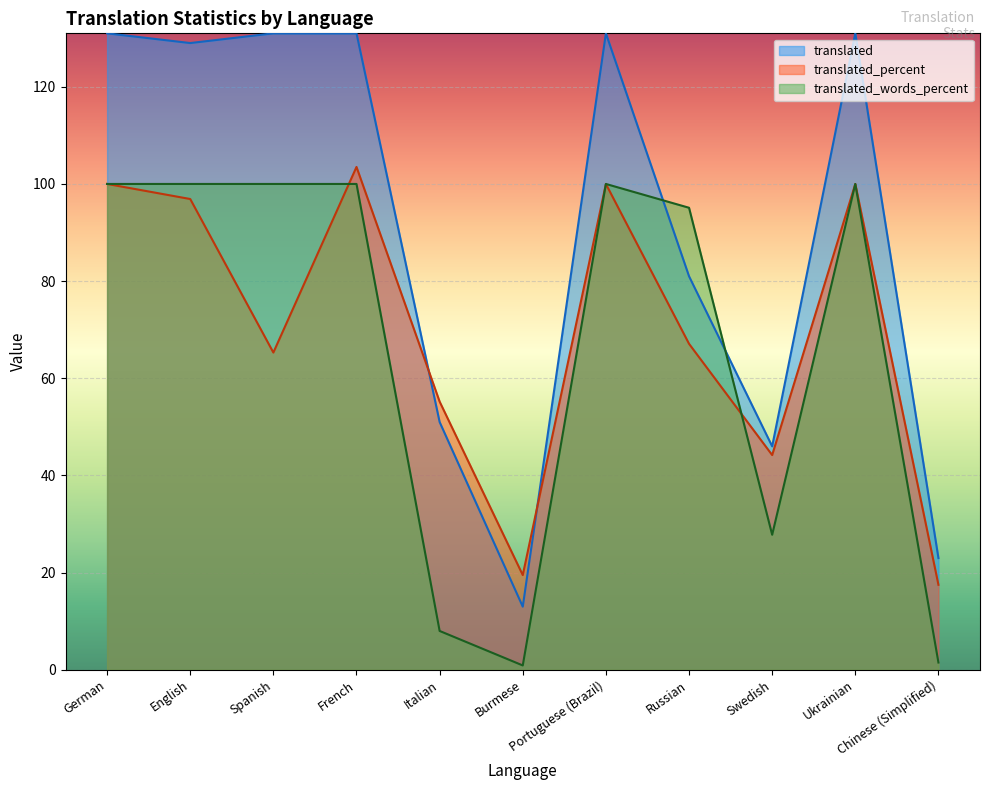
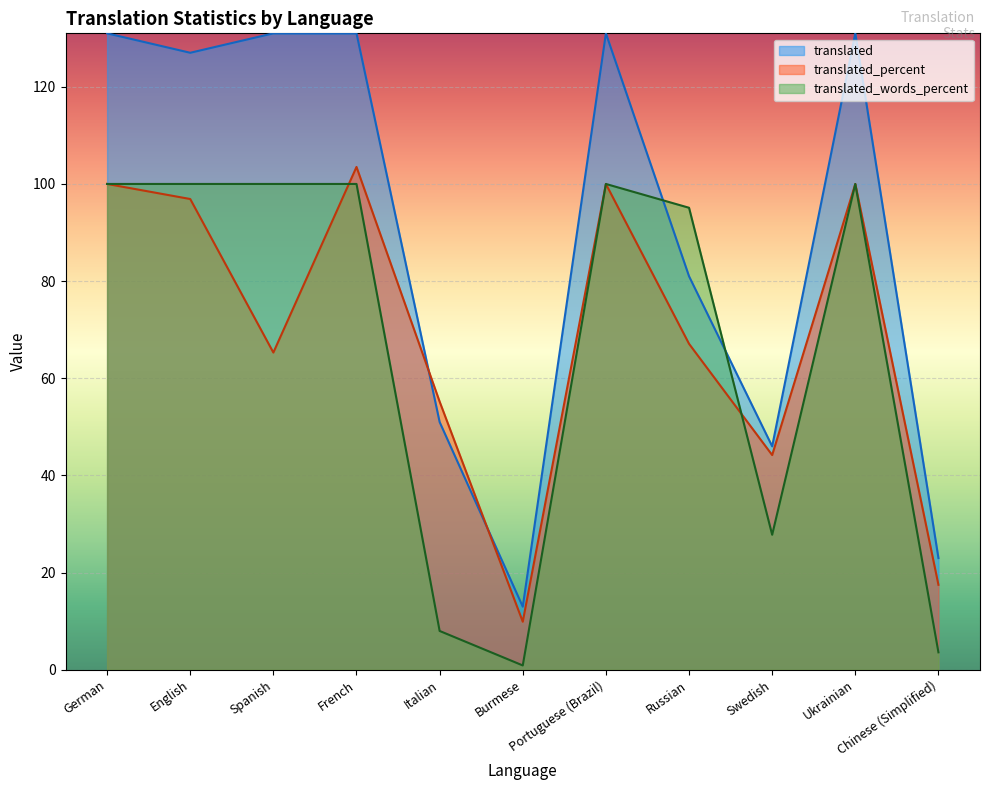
translated, English: 129 -> 127
translated_percent, Burmese: 20 -> 10
translated_words_percent, Chinese (Simplified): 2 -> 4
